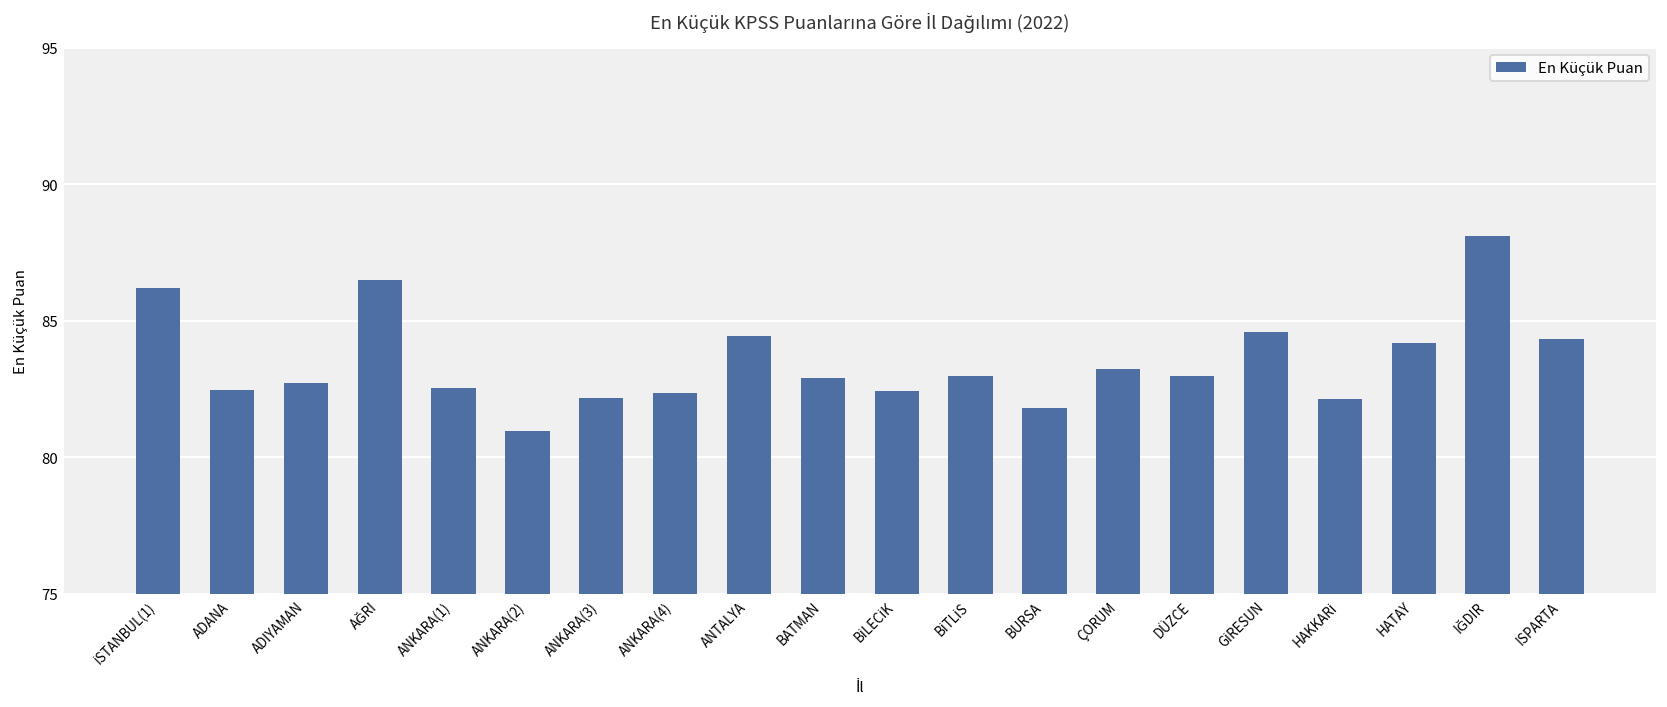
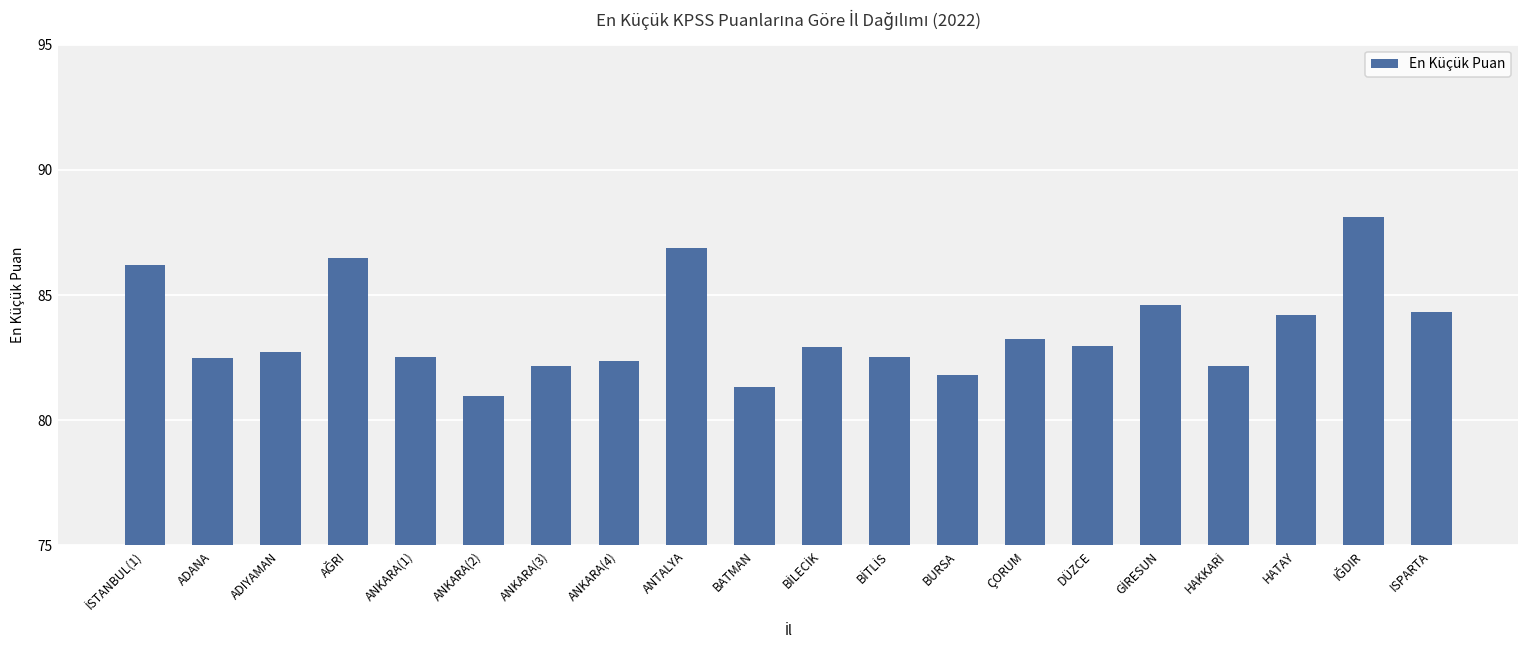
ANTALYA: 84.5 -> 86.9
BATMAN: 82.9 -> 81.3
BİLECİK: 82.4 -> 82.9
BİTLİS: 83.0 -> 82.5
